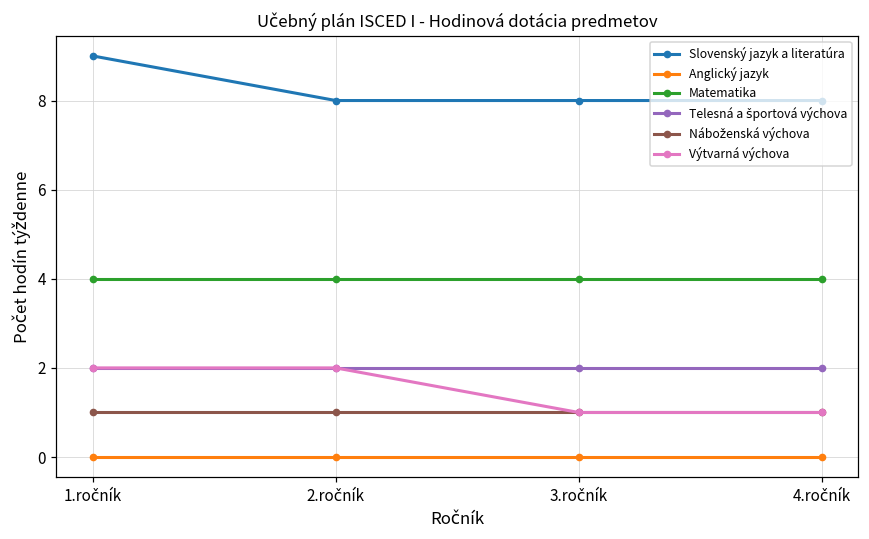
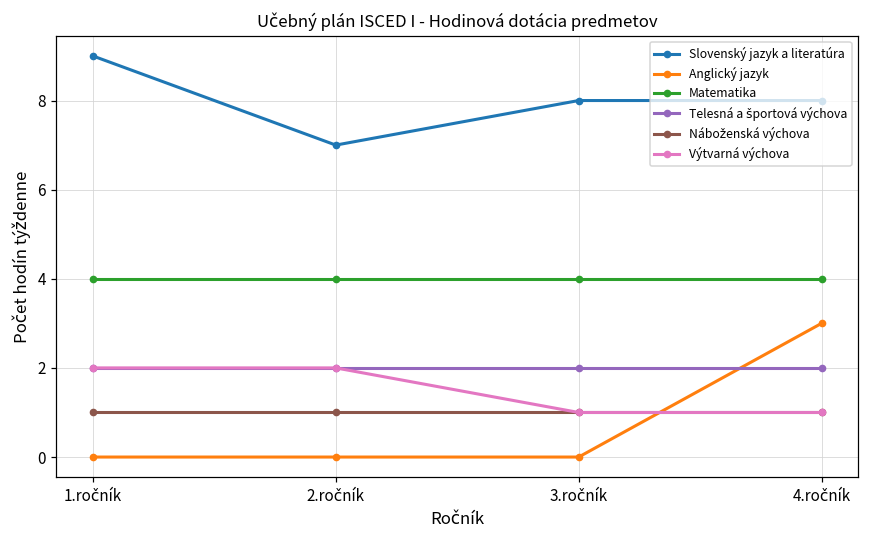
Slovenský jazyk a literatúra, 2.ročník: 8 -> 7
Anglický jazyk, 4.ročník: 0 -> 3
